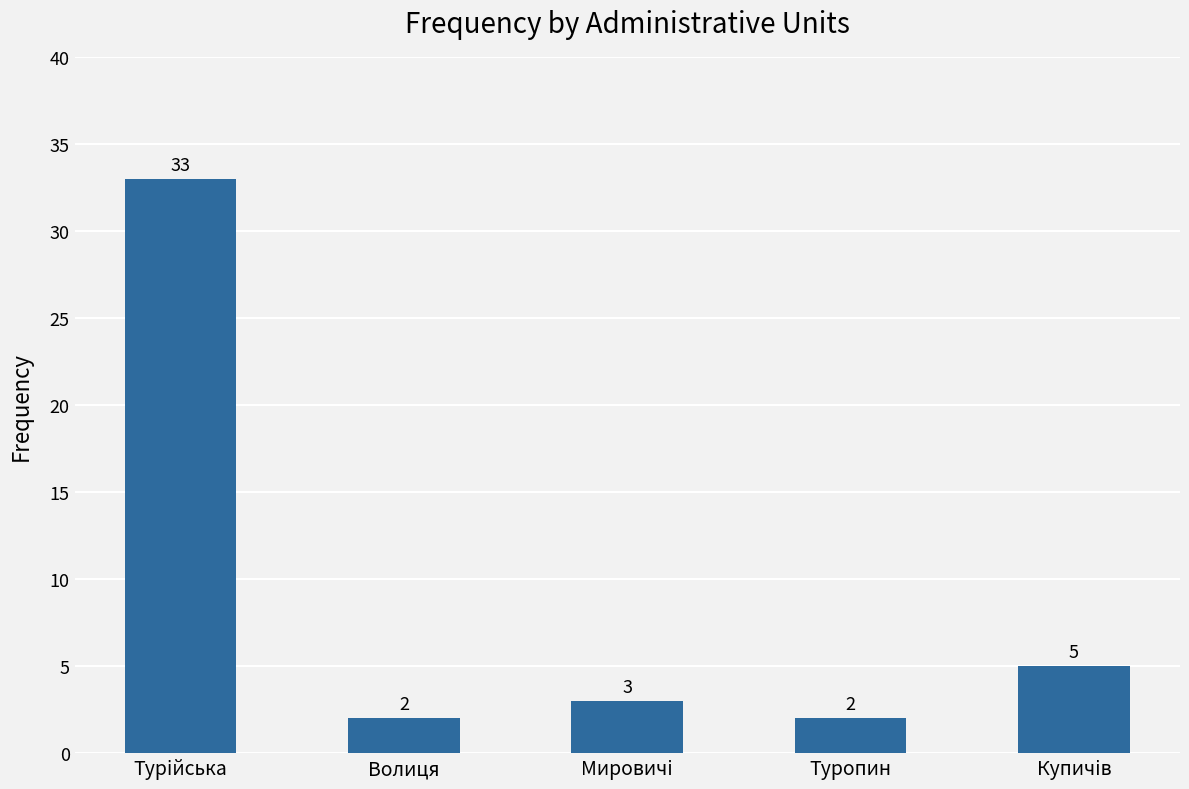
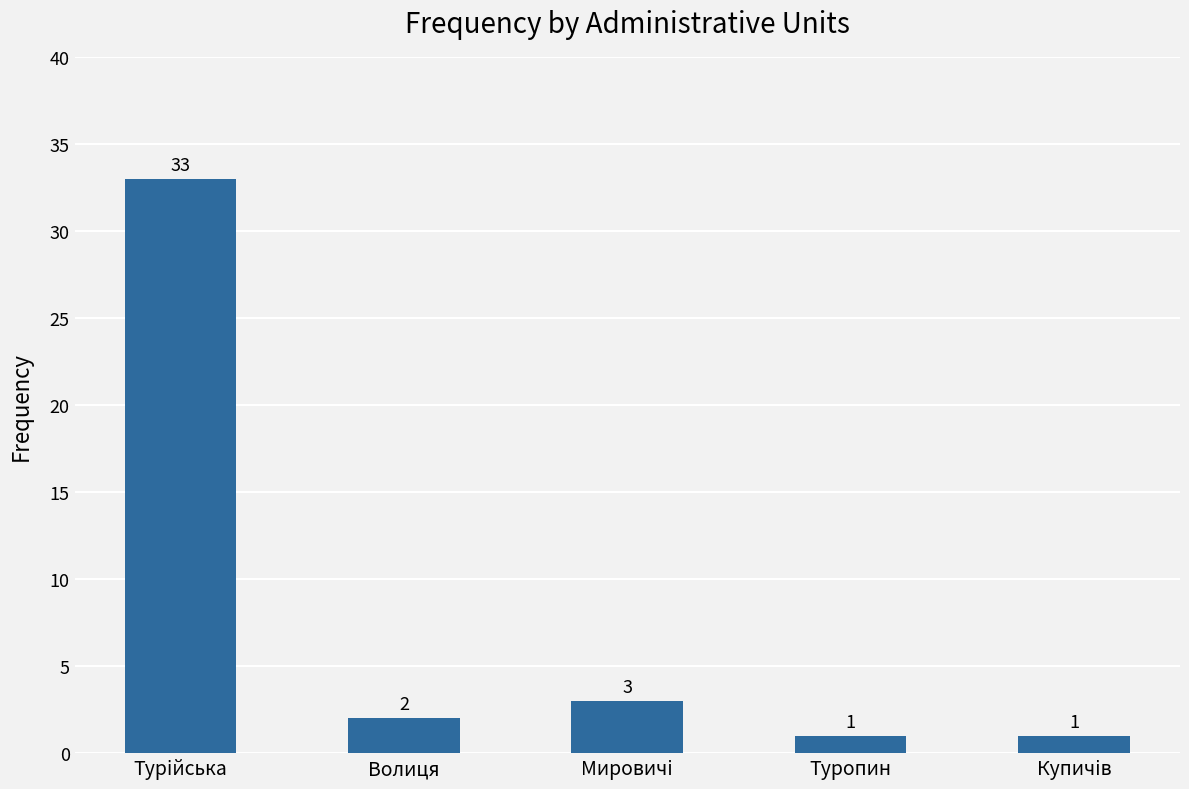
Туропин: 2 -> 1
Купичів: 5 -> 1
